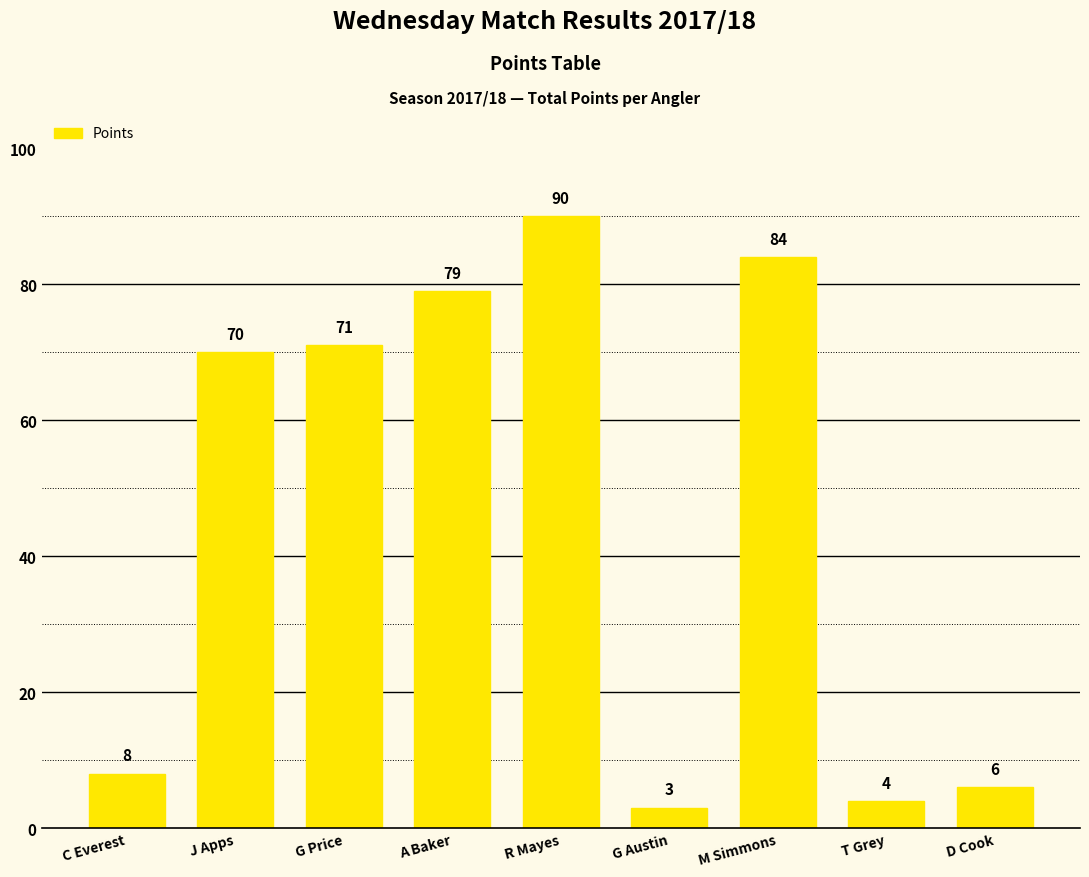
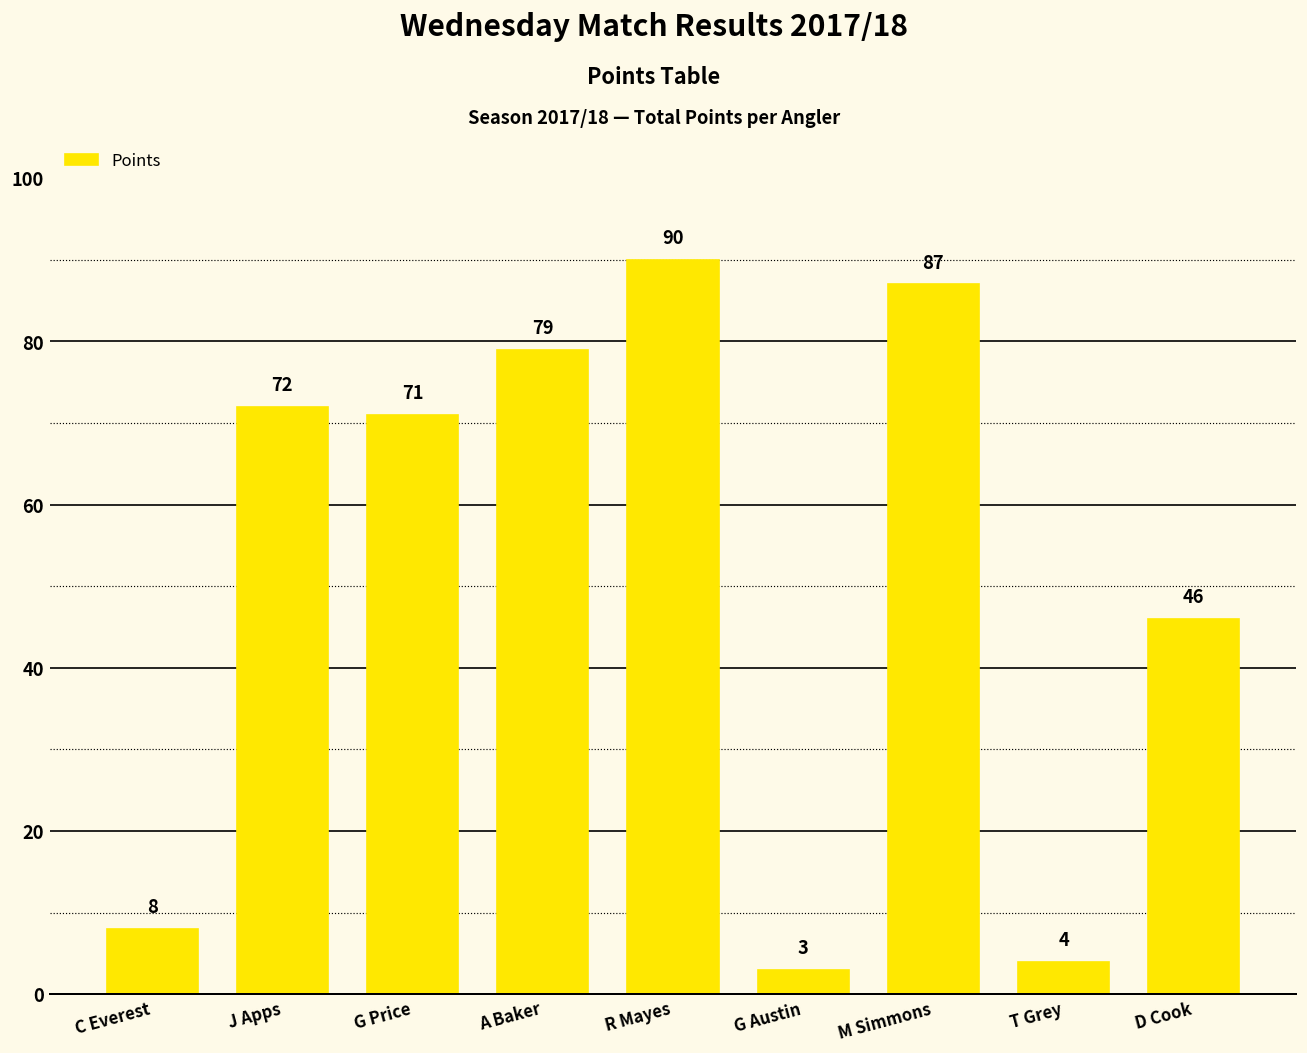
J Apps: 70 -> 72
M Simmons: 84 -> 87
D Cook: 6 -> 46
